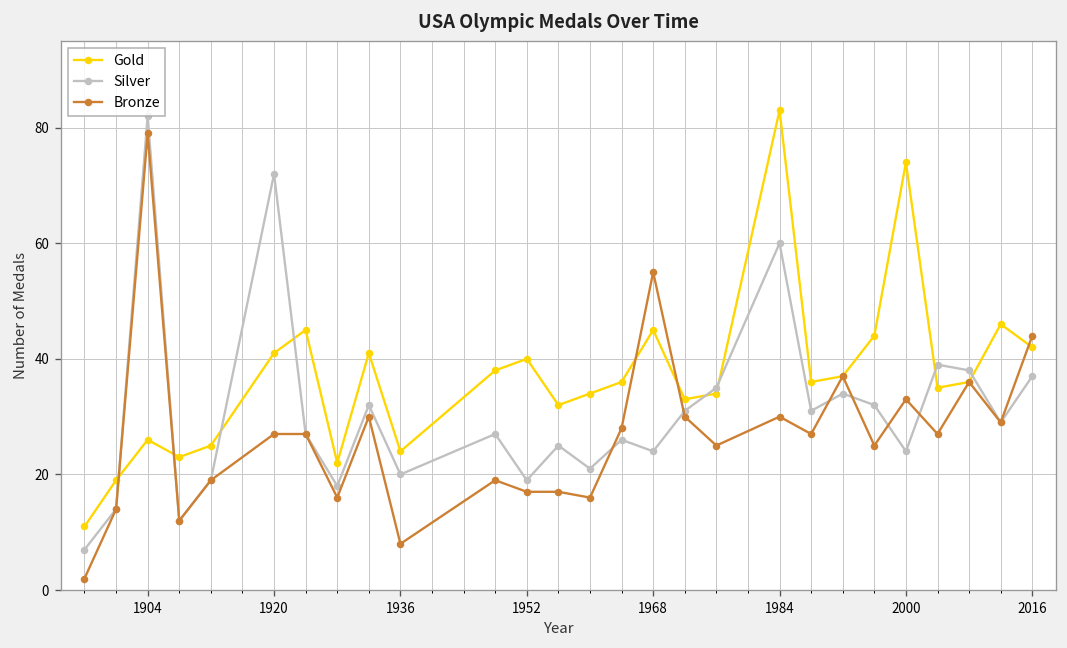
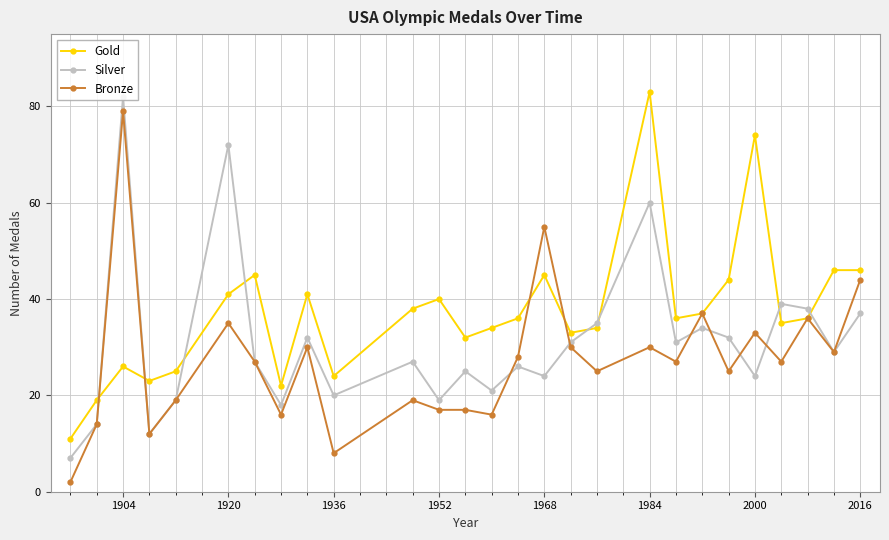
Bronze, 1920: 27 -> 35
Gold, 2016: 42 -> 46
